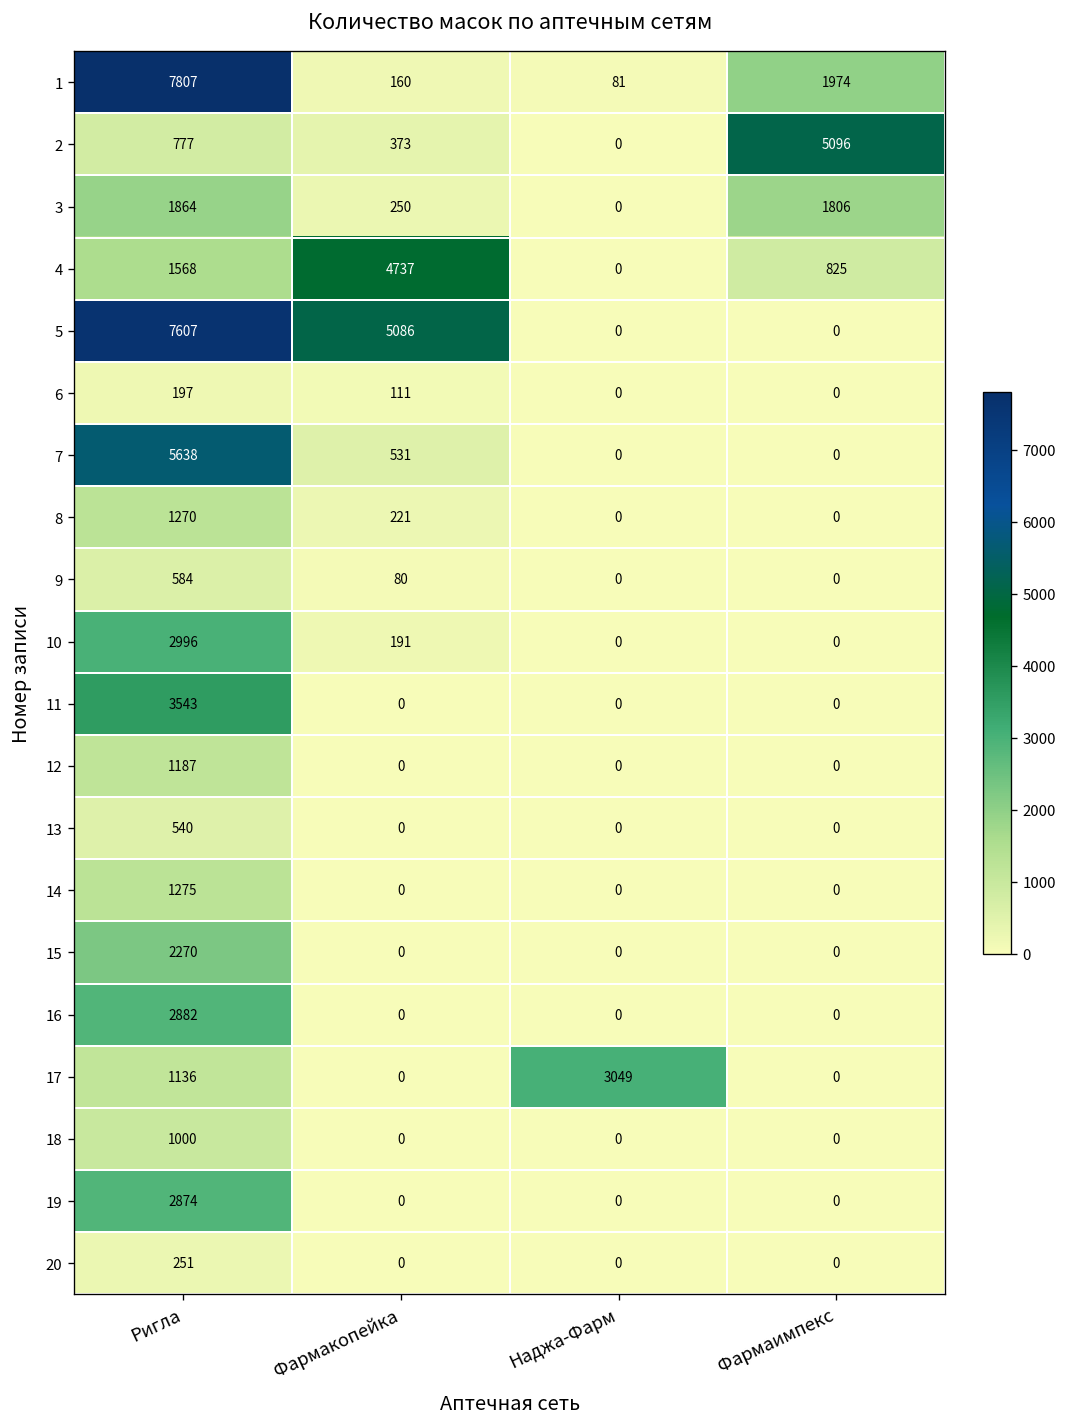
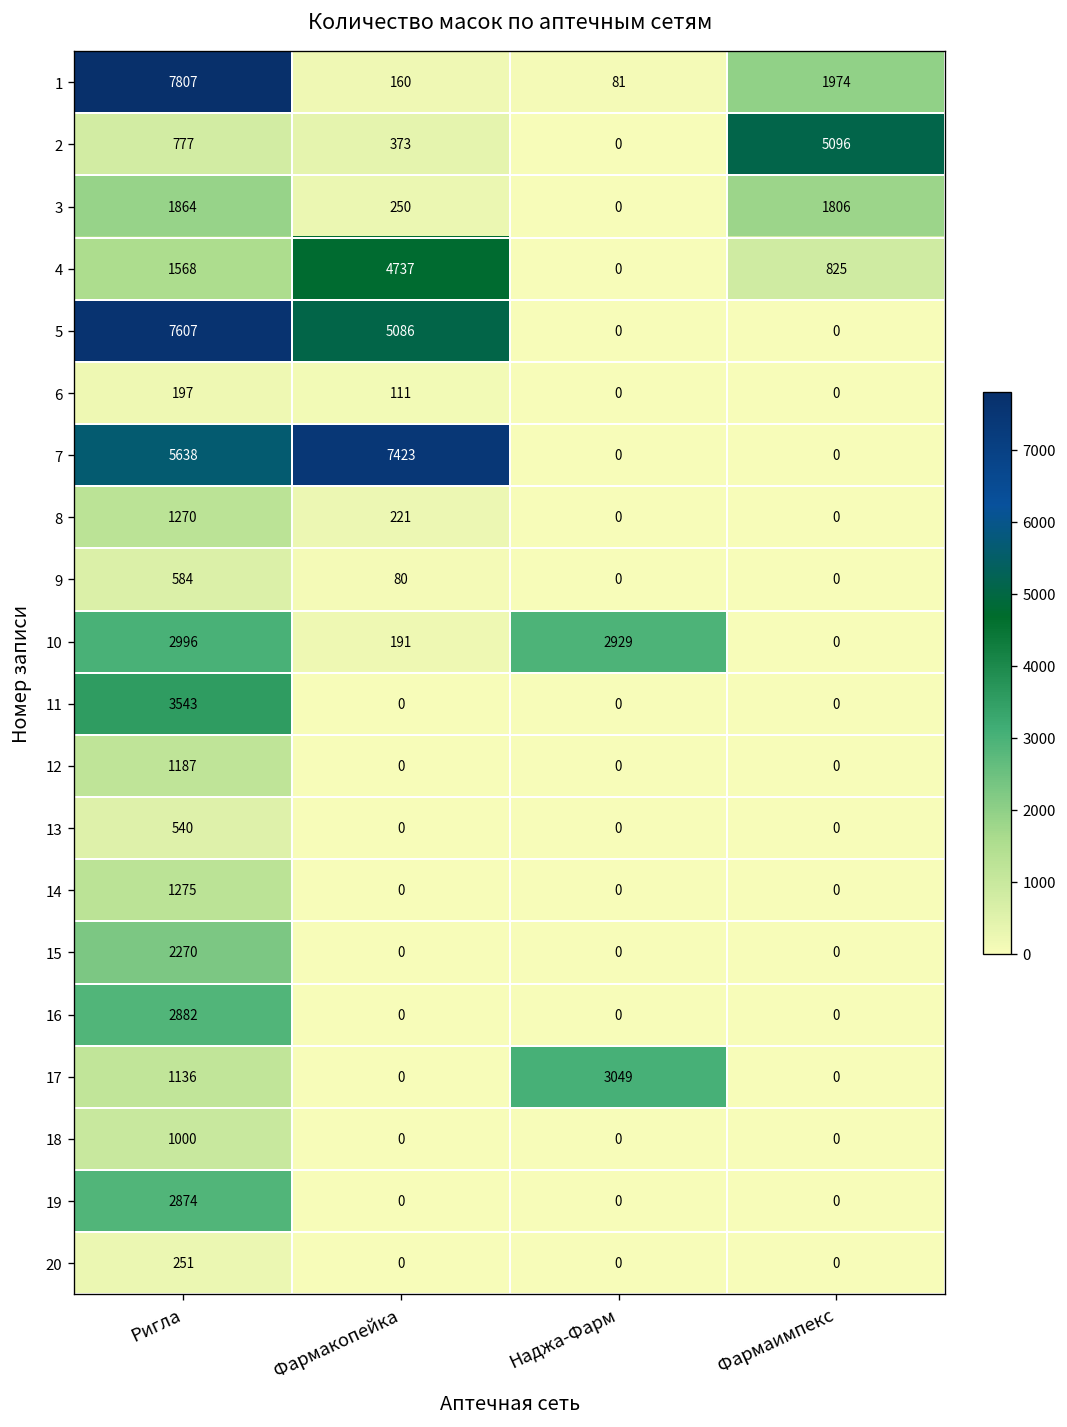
7, Фармакопейка: 531 -> 7423
10, Наджа-Фарм: 0 -> 2929
